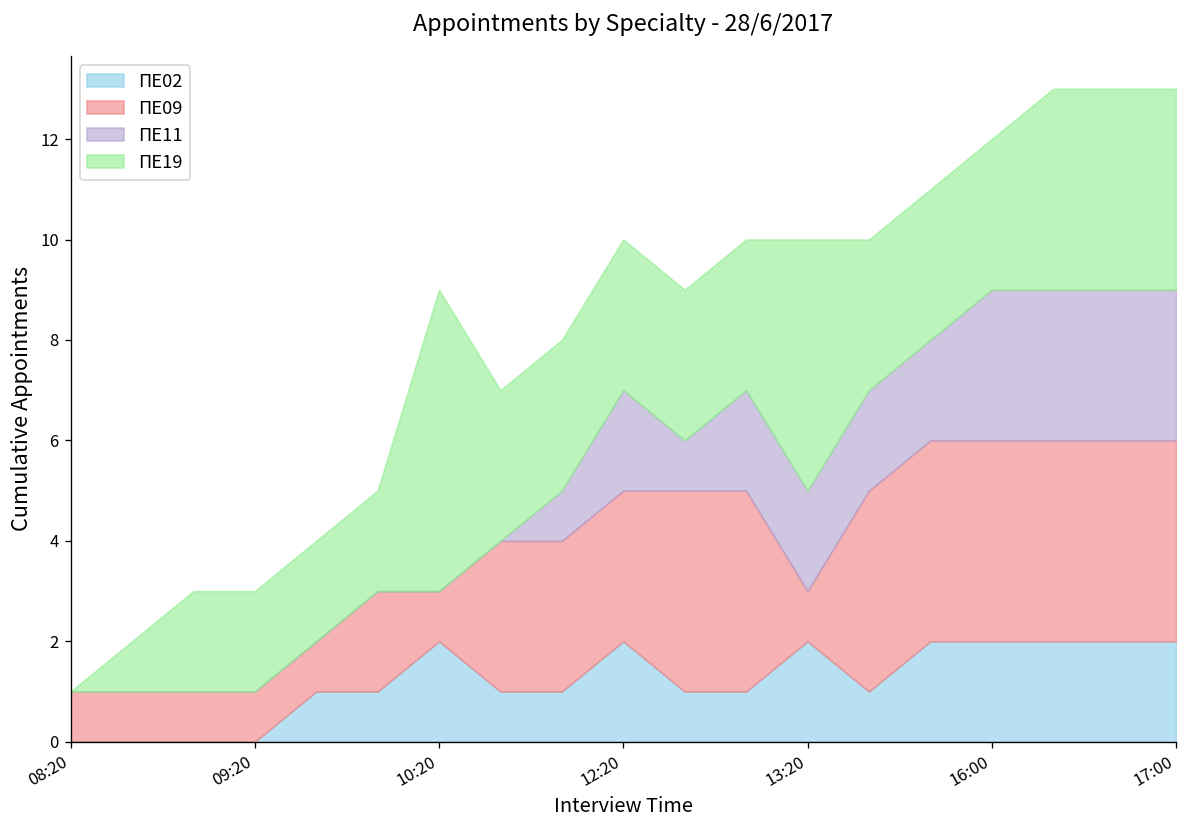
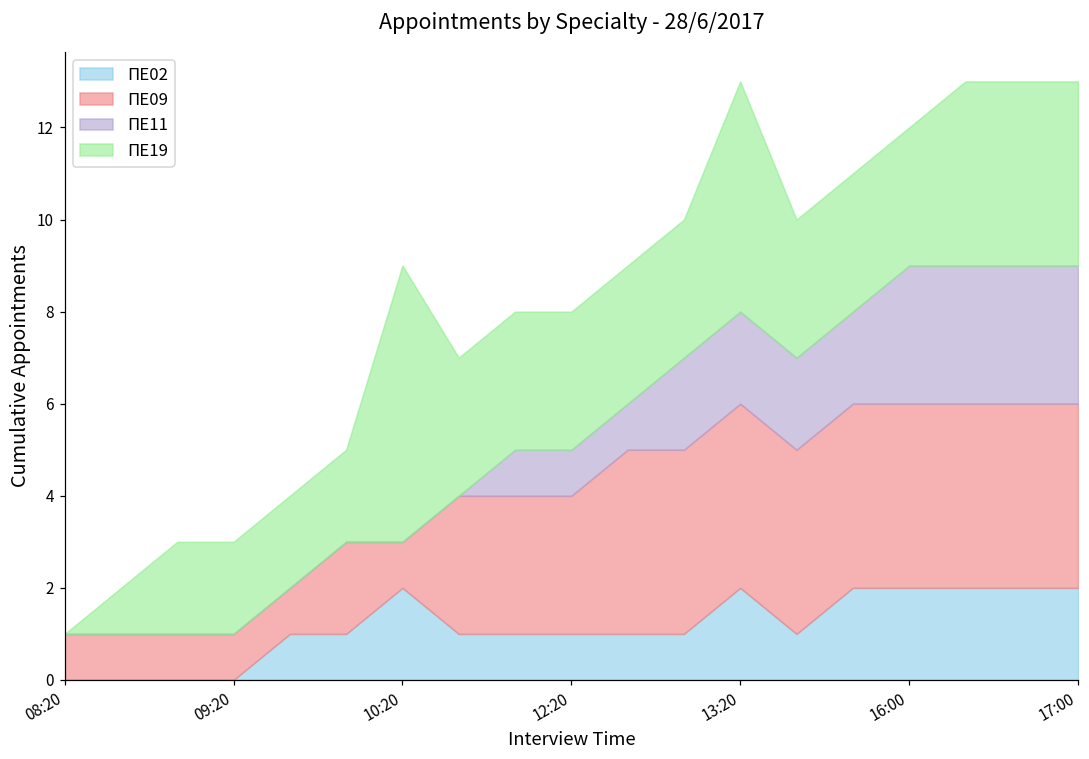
ΠΕ02, 12:20: 2 -> 1
ΠΕ11, 12:20: 2 -> 1
ΠΕ09, 13:20: 1 -> 4
